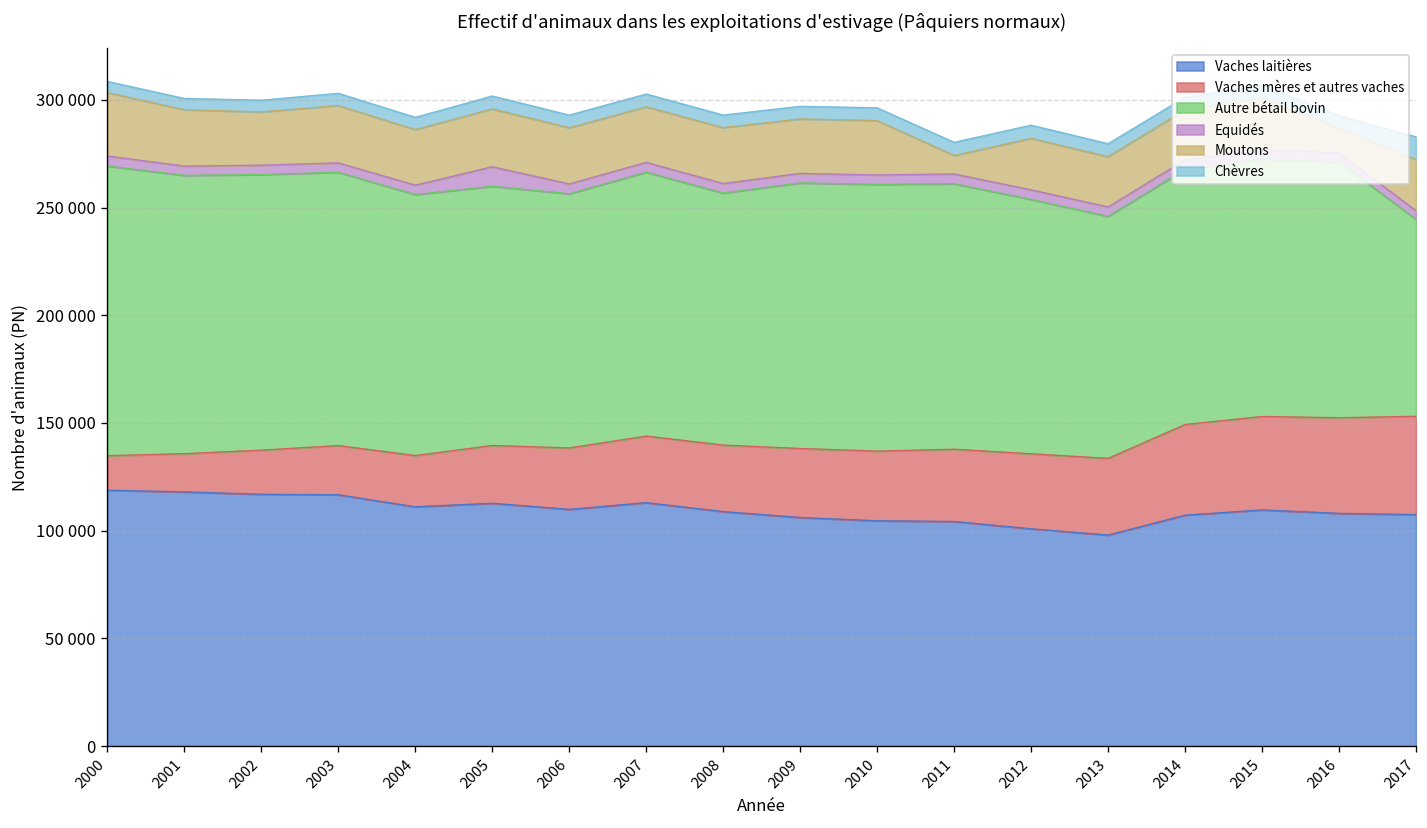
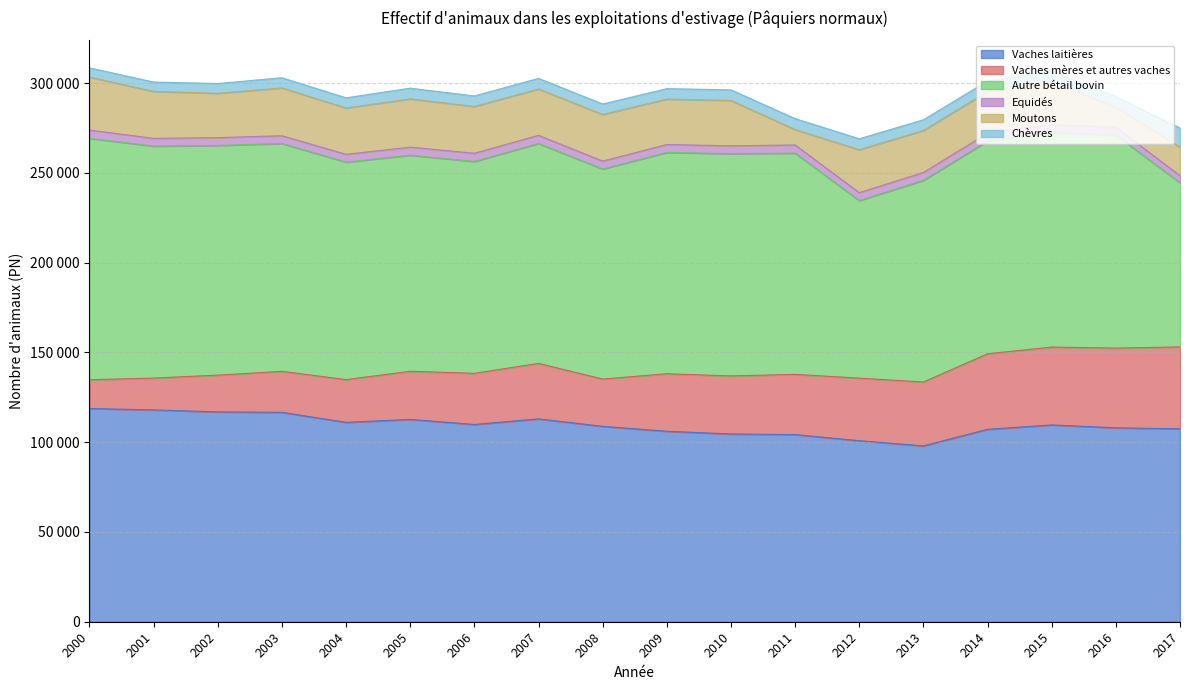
Equidés, 2005: 9000 -> 5000
Vaches mères et autres vaches, 2008: 31000 -> 26000
Autre bétail bovin, 2012: 118000 -> 99000
Moutons, 2017: 24000 -> 16000
